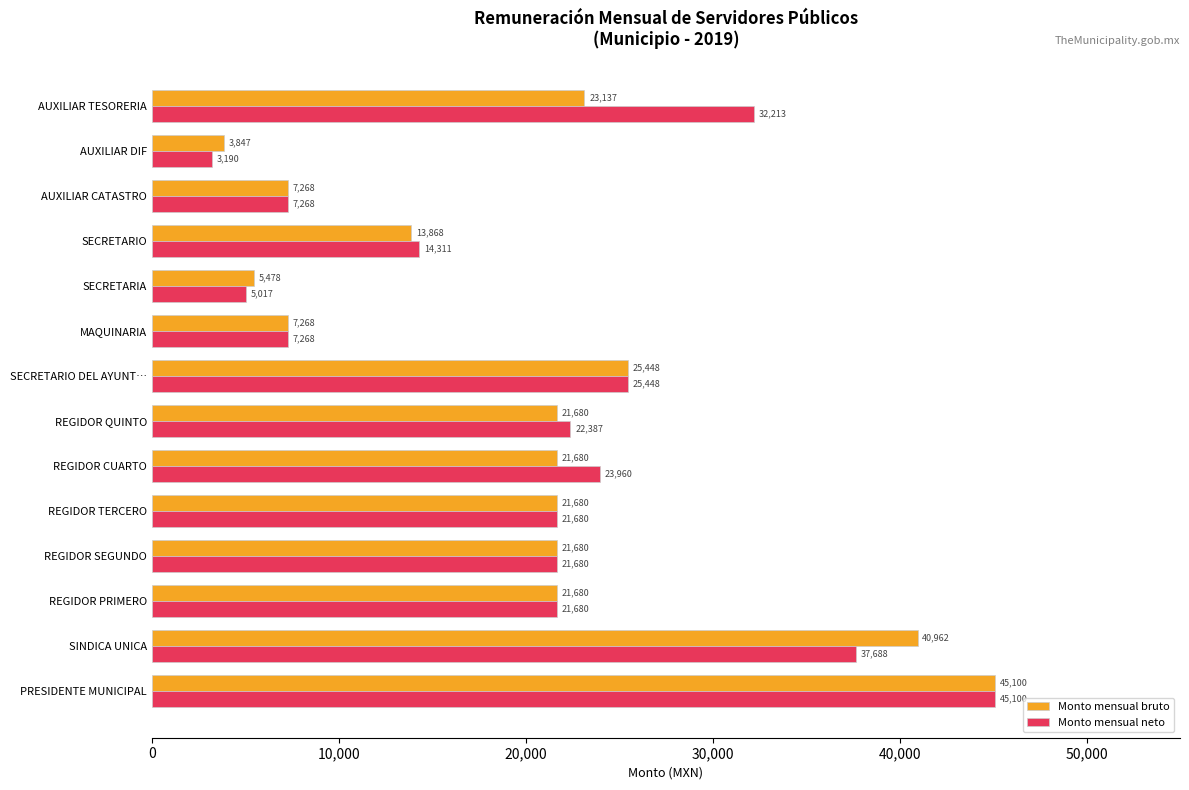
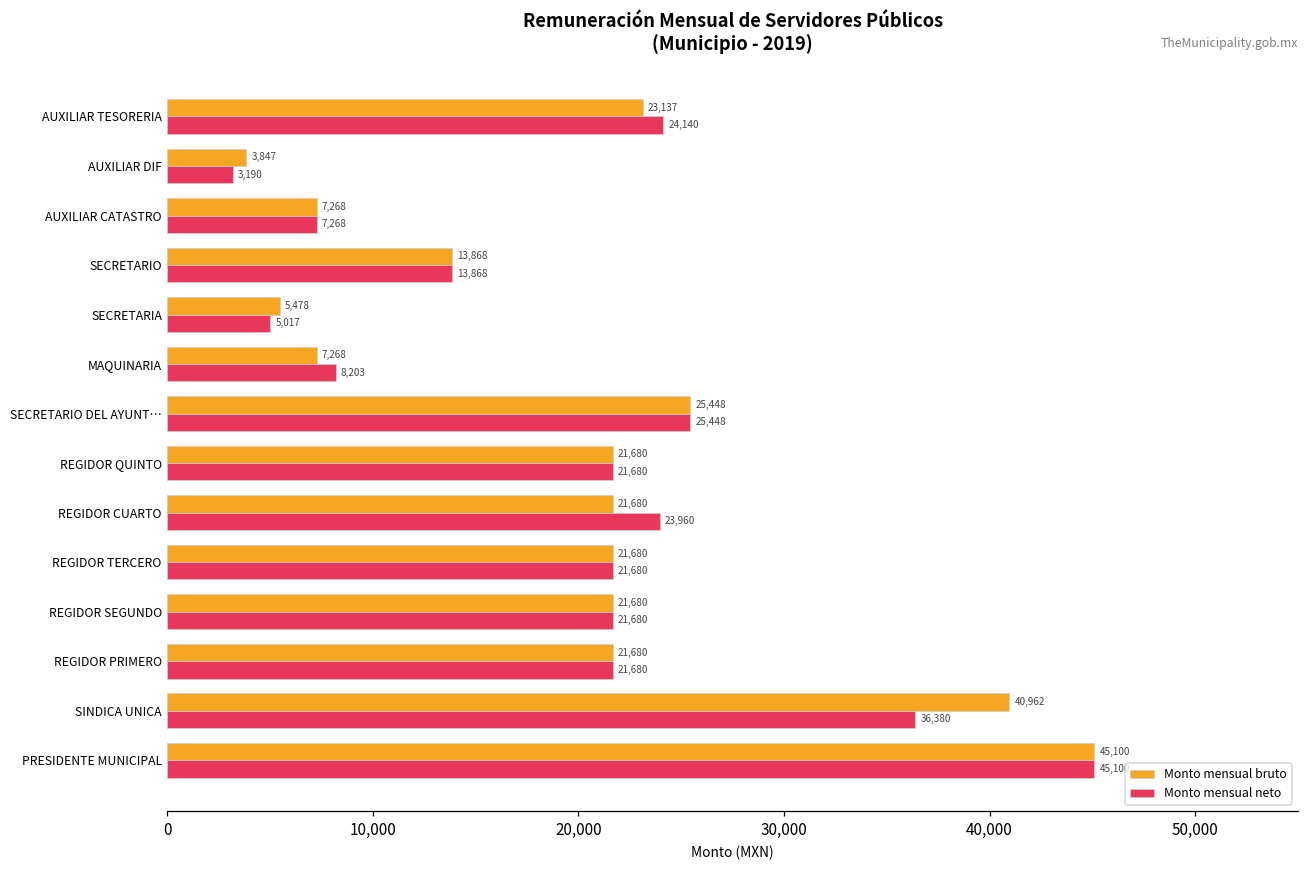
Monto mensual neto, AUXILIAR TESORERIA: 32,213 -> 24,140
Monto mensual neto, SECRETARIO: 14,311 -> 13,868
Monto mensual neto, MAQUINARIA: 7,268 -> 8,203
Monto mensual neto, REGIDOR QUINTO: 22,387 -> 21,680
Monto mensual neto, SINDICA UNICA: 37,688 -> 36,380
